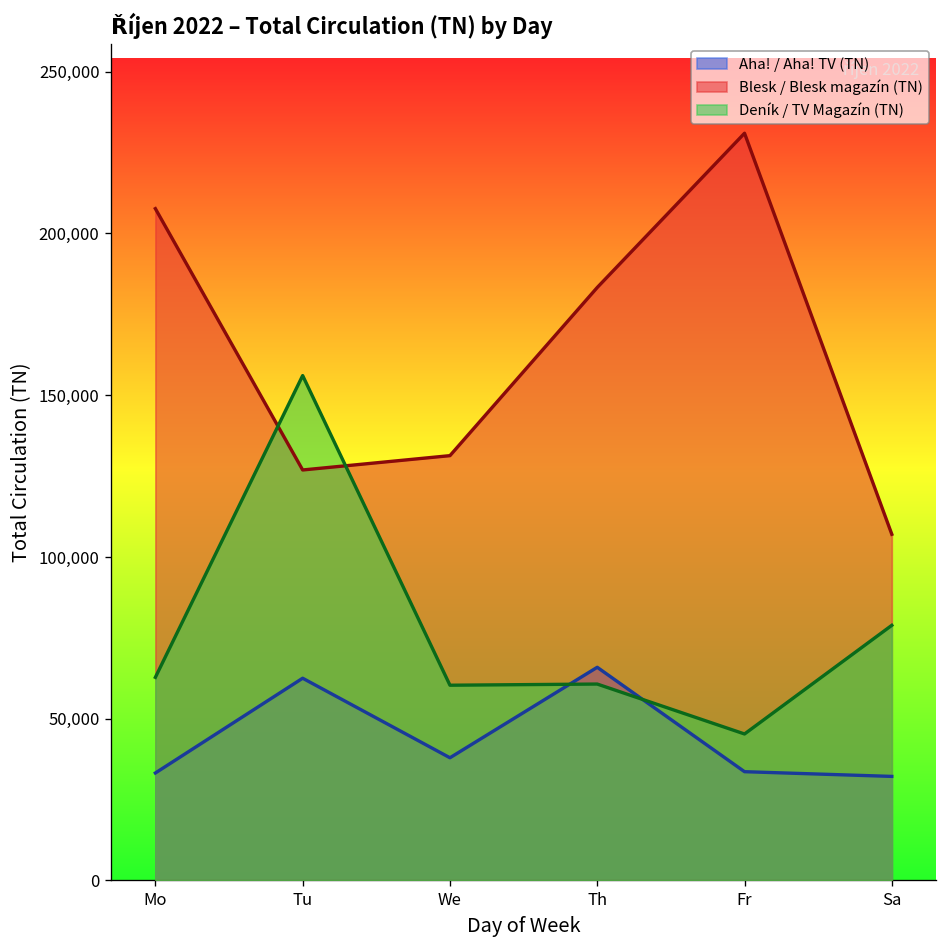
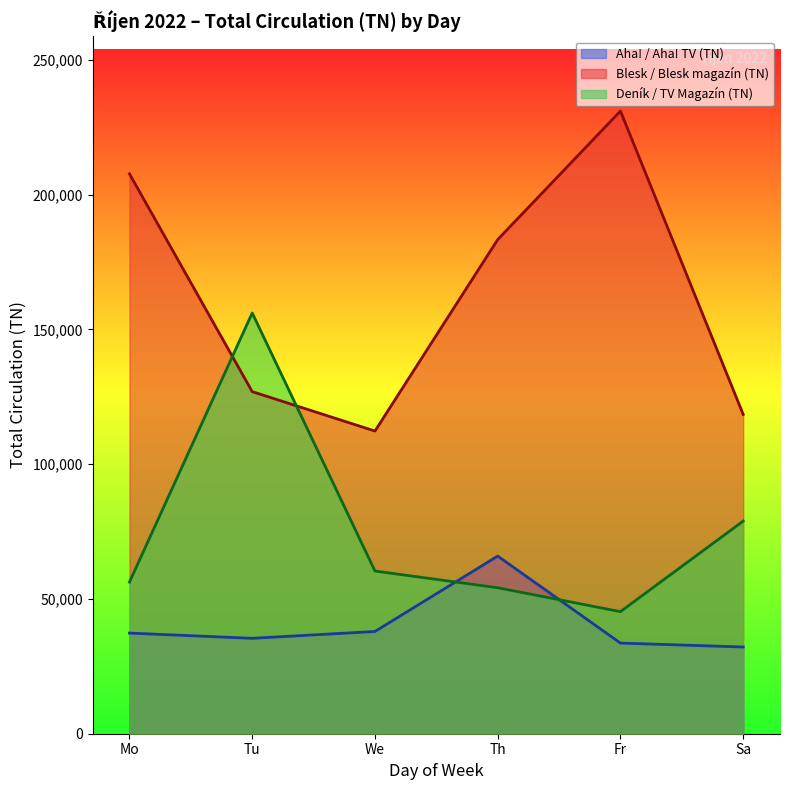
Aha! / Aha! TV (TN), Mo: 33,000 -> 37,000
Deník / TV Magazín (TN), Mo: 63,000 -> 56,000
Aha! / Aha! TV (TN), Tu: 63,000 -> 35,000
Blesk / Blesk magazín (TN), We: 131,000 -> 112,000
Deník / TV Magazín (TN), Th: 61,000 -> 54,000
Blesk / Blesk magazín (TN), Sa: 107,000 -> 118,000
